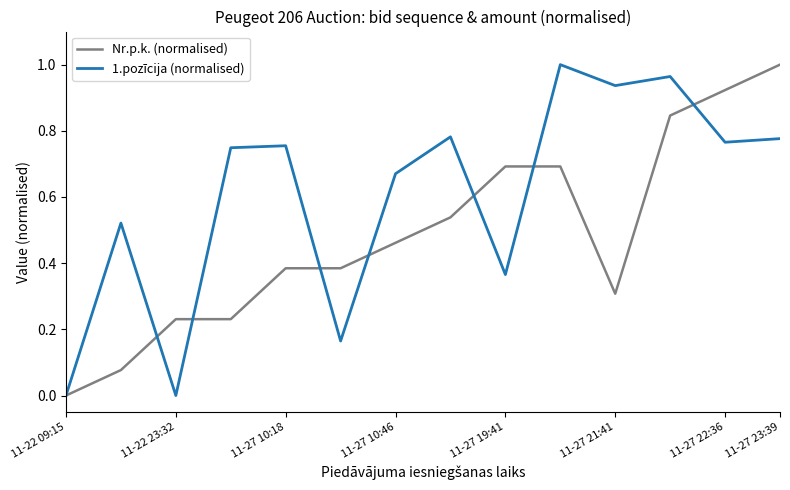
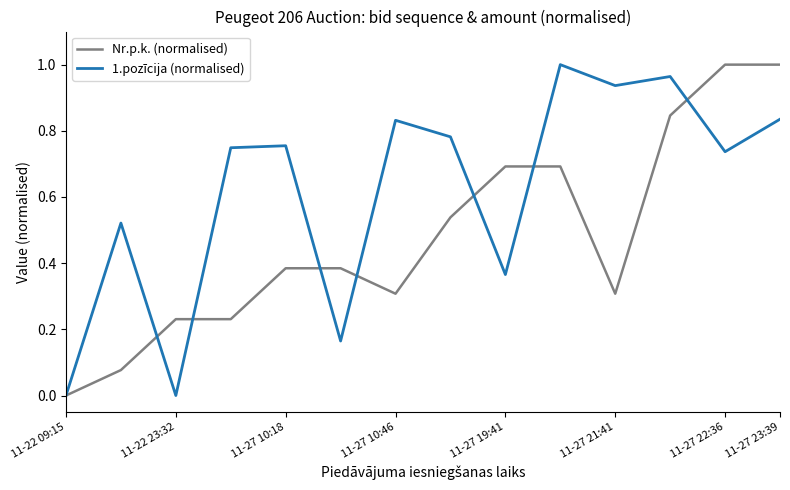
Nr.p.k. (normalised), 11-27 10:46: 0.46 -> 0.31
1.pozīcija (normalised), 11-27 10:46: 0.67 -> 0.83
Nr.p.k. (normalised), 11-27 22:36: 0.92 -> 1.00
1.pozīcija (normalised), 11-27 22:36: 0.77 -> 0.74
1.pozīcija (normalised), 11-27 23:39: 0.78 -> 0.84
